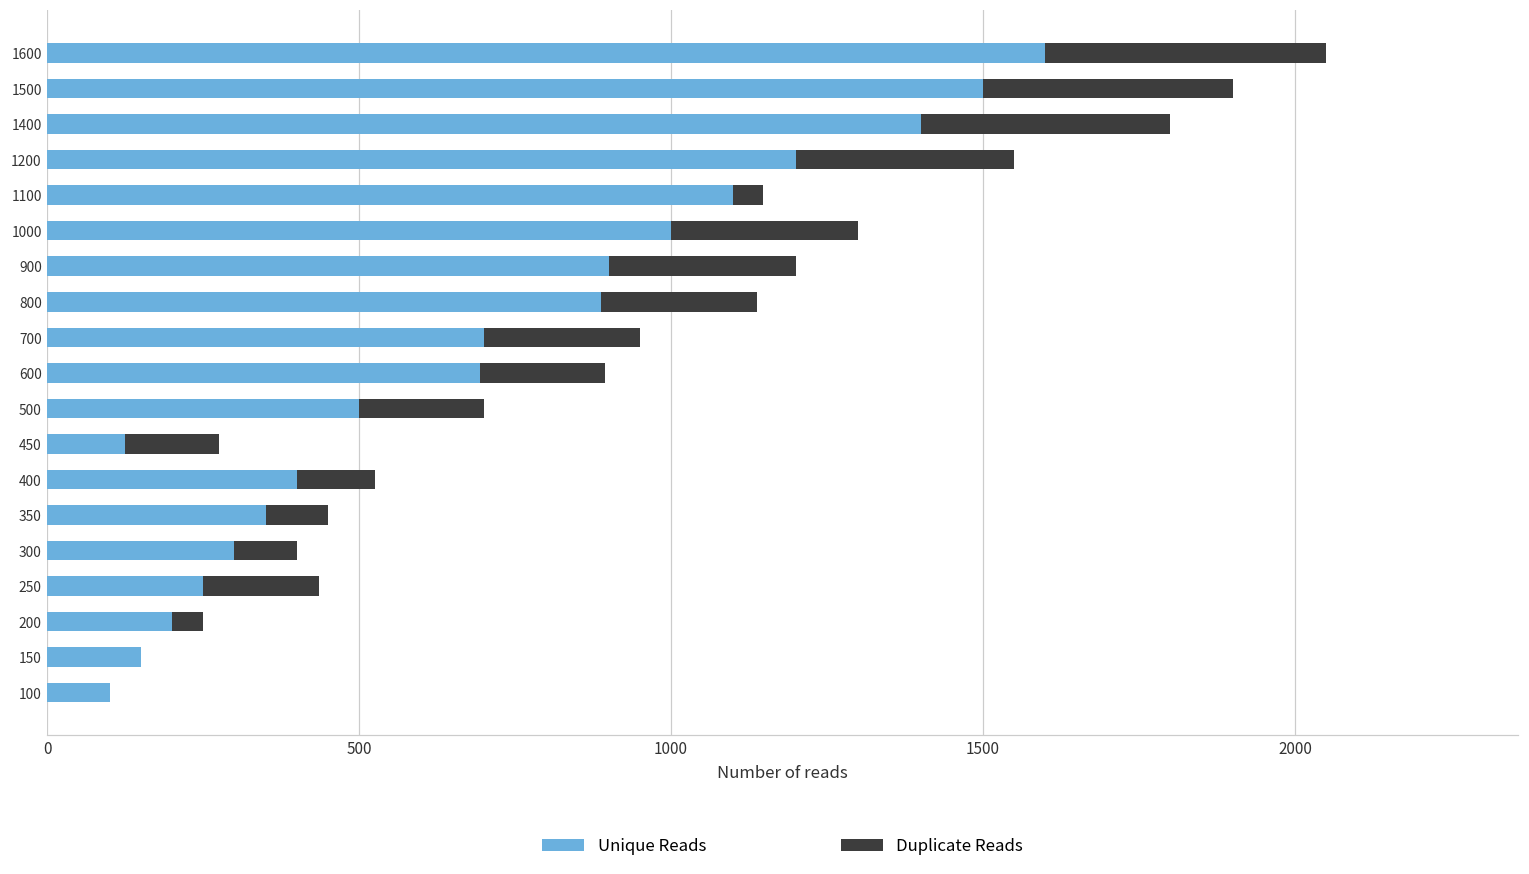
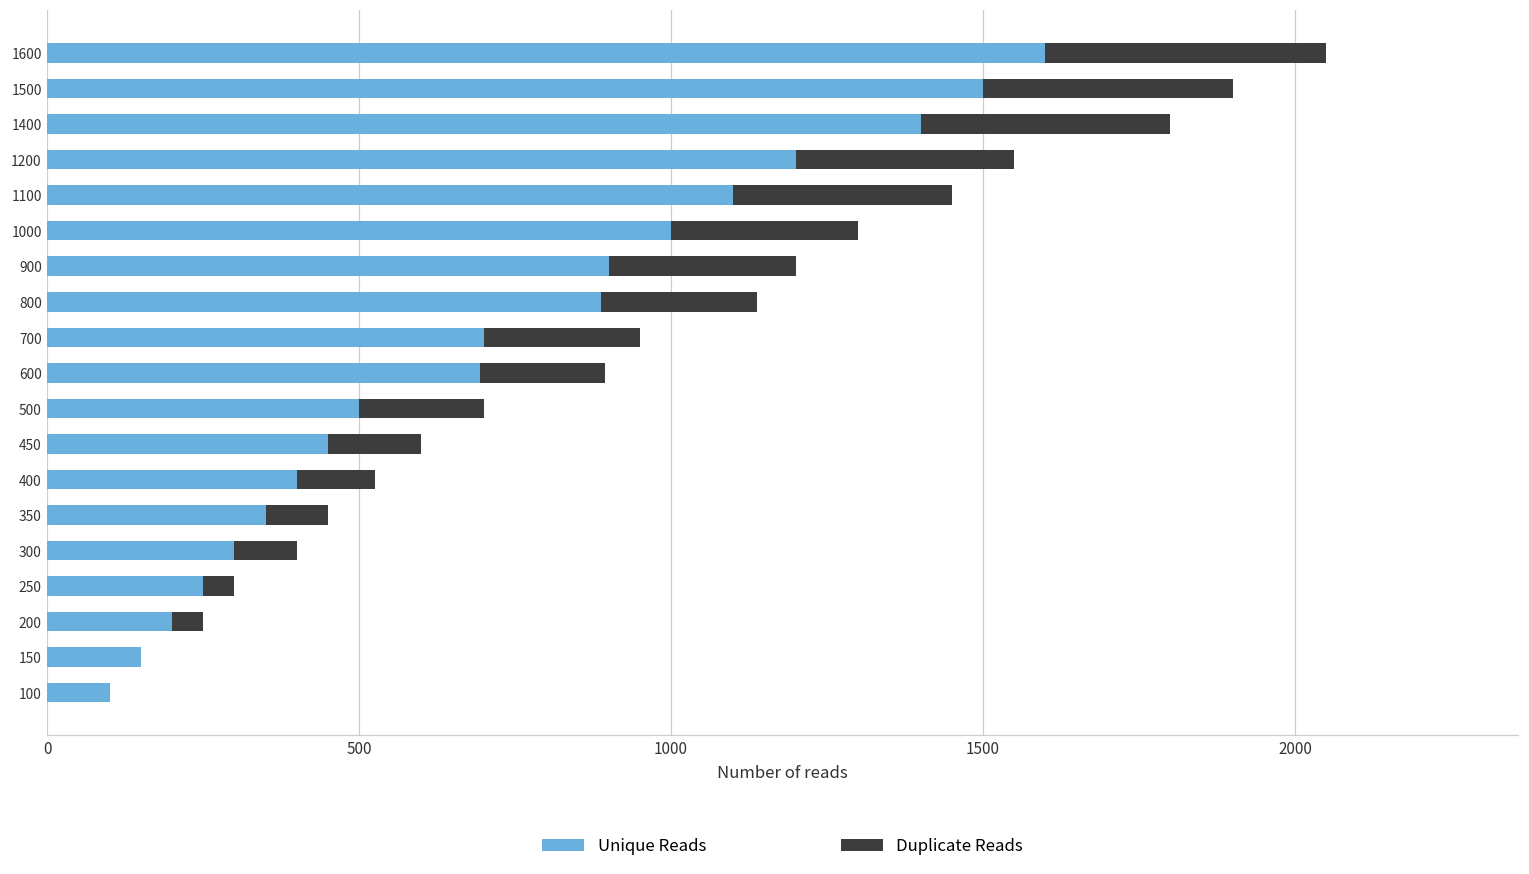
Duplicate Reads, 1100: 50 -> 350
Unique Reads, 450: 130 -> 450
Duplicate Reads, 250: 190 -> 50
